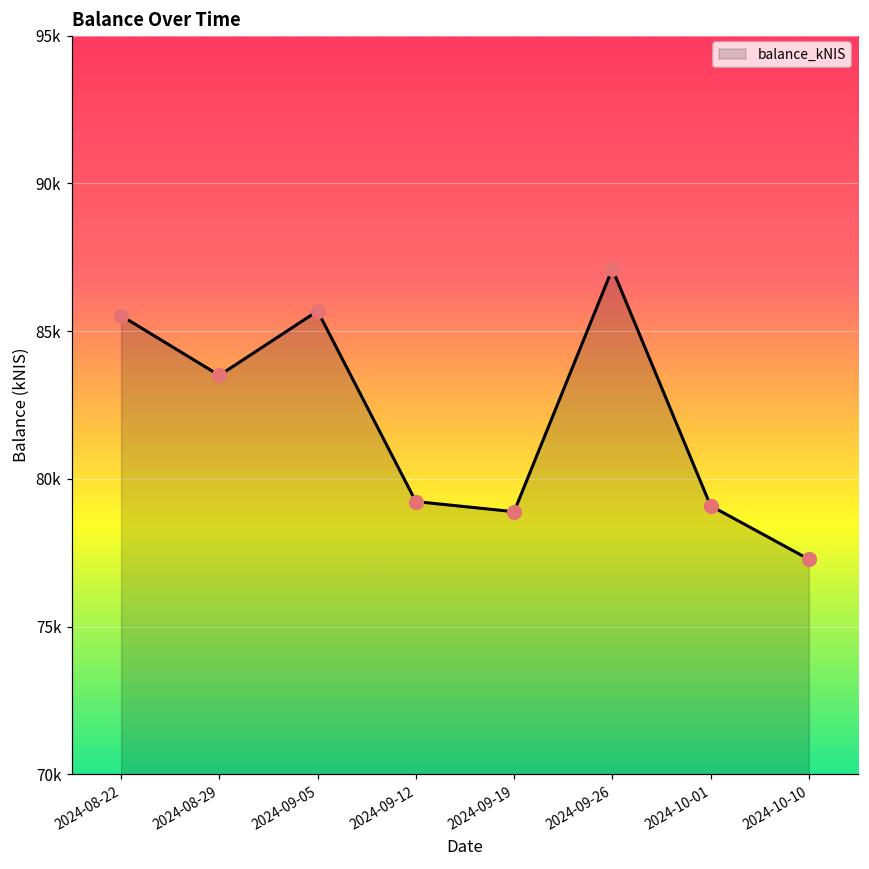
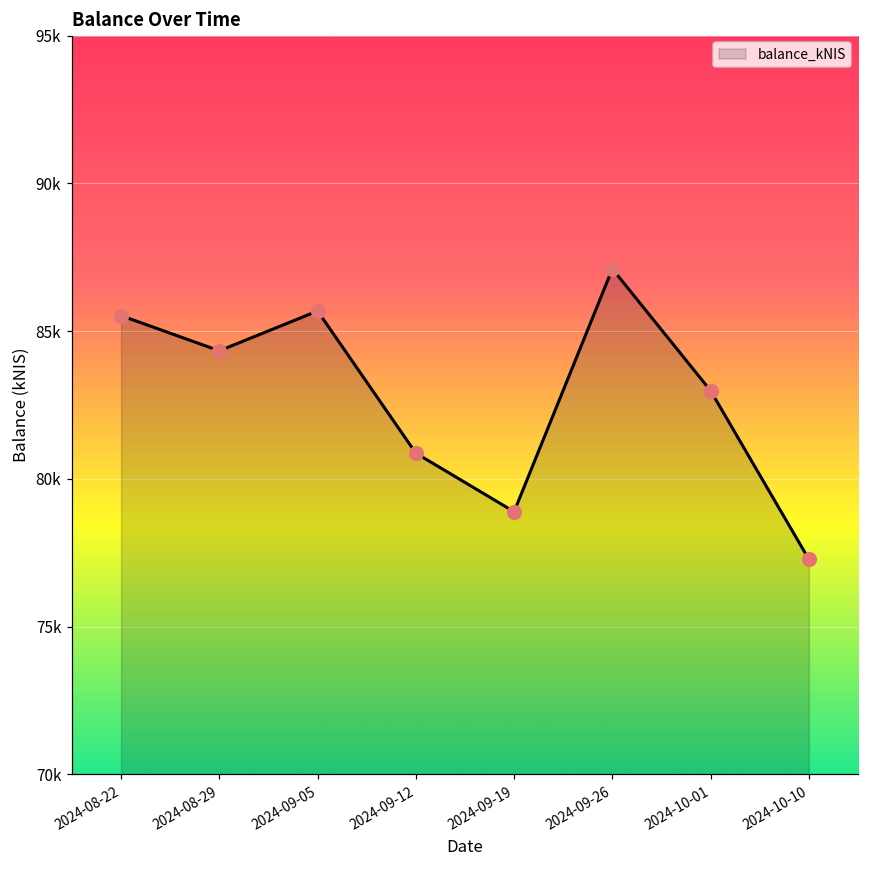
2024-08-29: 83500 -> 84300
2024-09-12: 79200 -> 80900
2024-10-01: 79100 -> 83000
